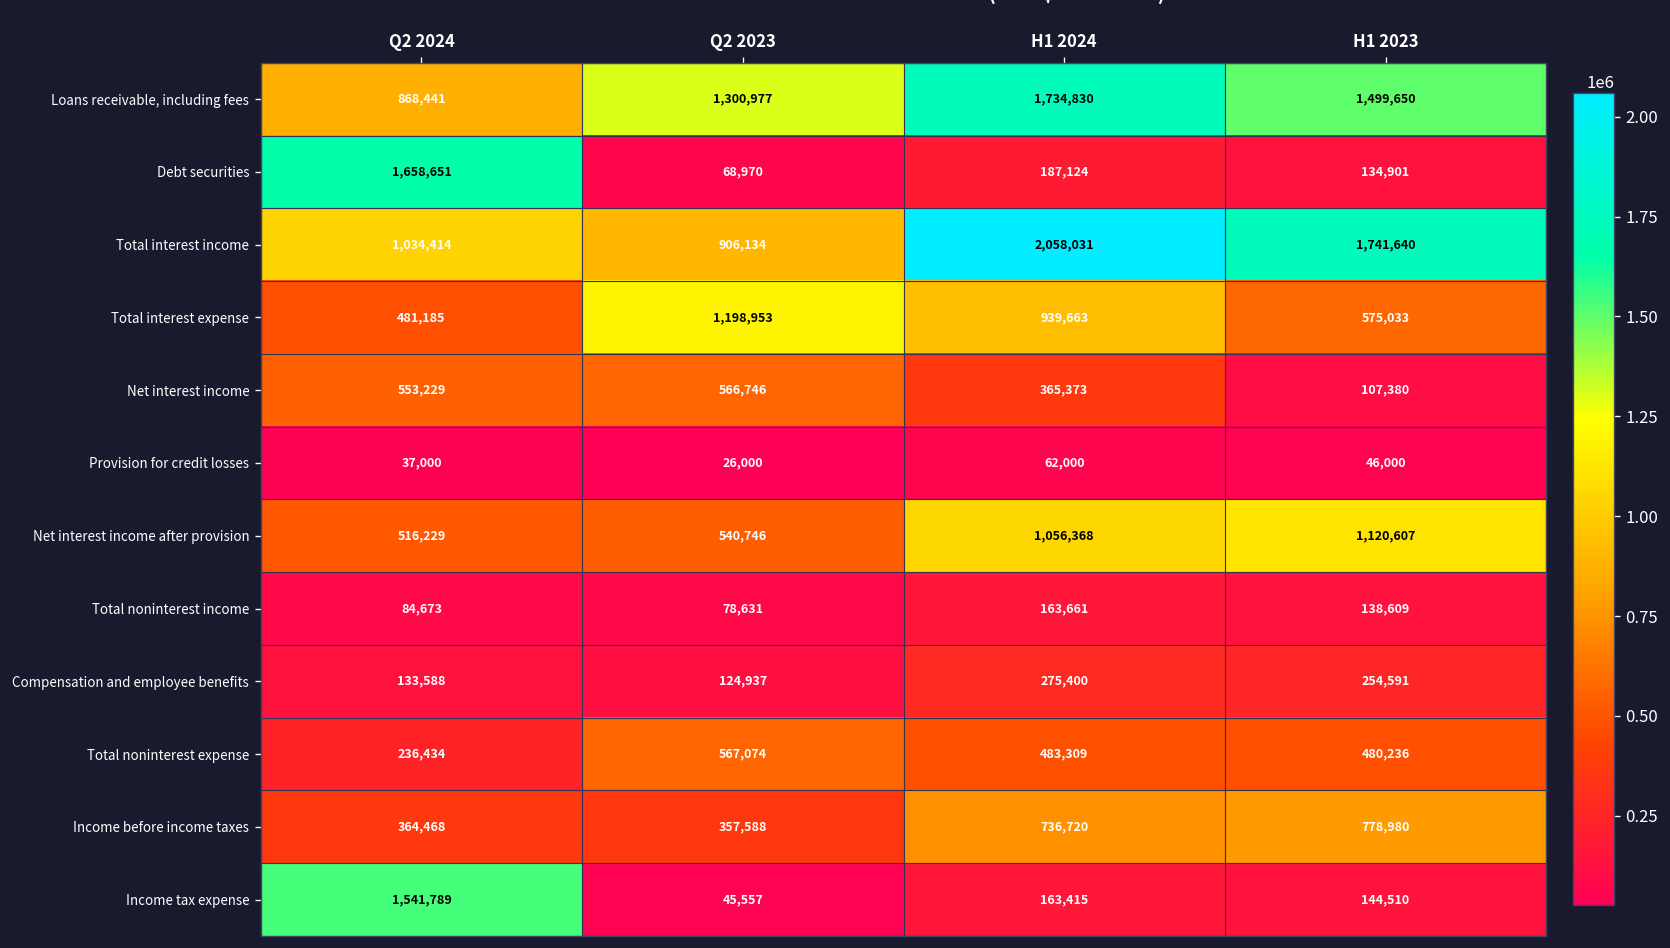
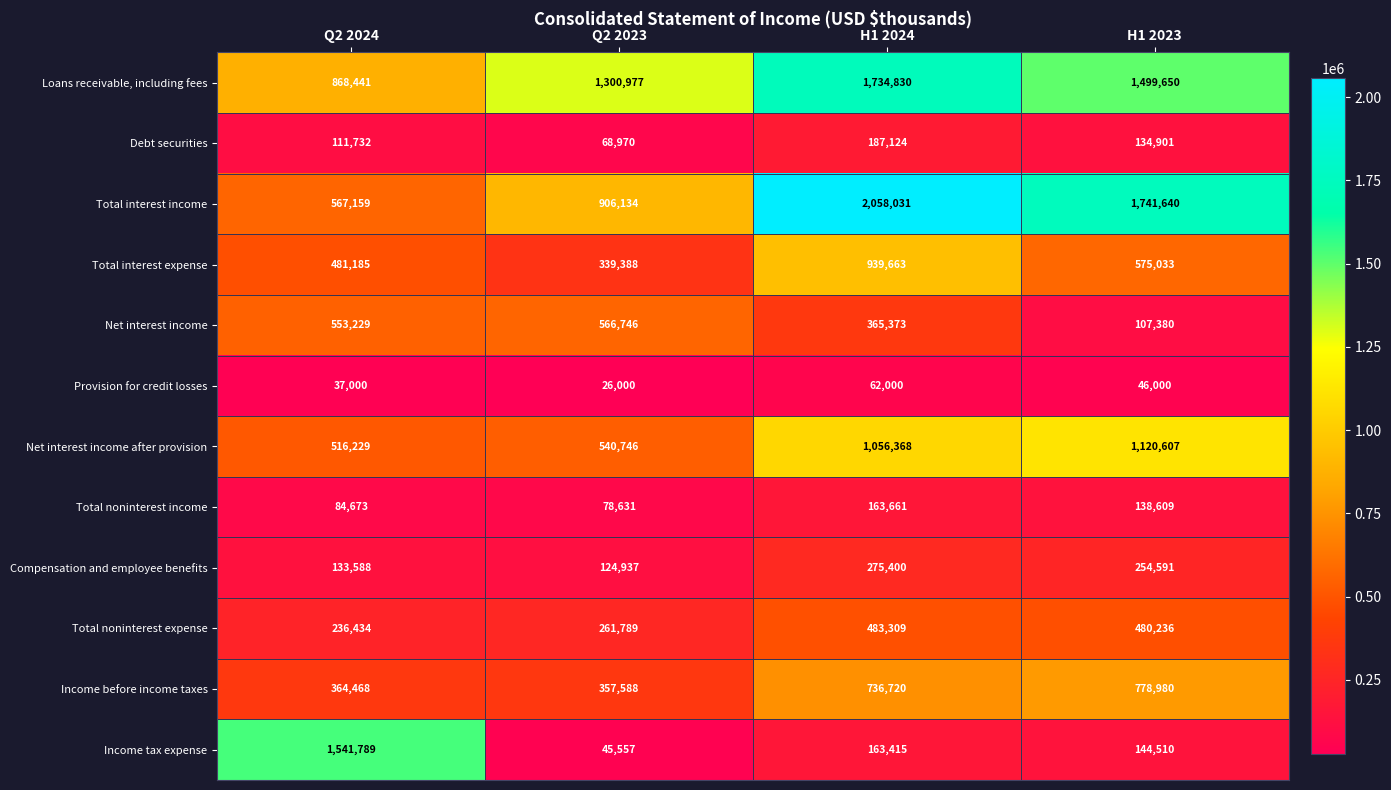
Debt securities, Q2 2024: 1,658,651 -> 111,732
Total interest income, Q2 2024: 1,034,414 -> 567,159
Total interest expense, Q2 2023: 1,198,953 -> 339,388
Total noninterest expense, Q2 2023: 567,074 -> 261,789
